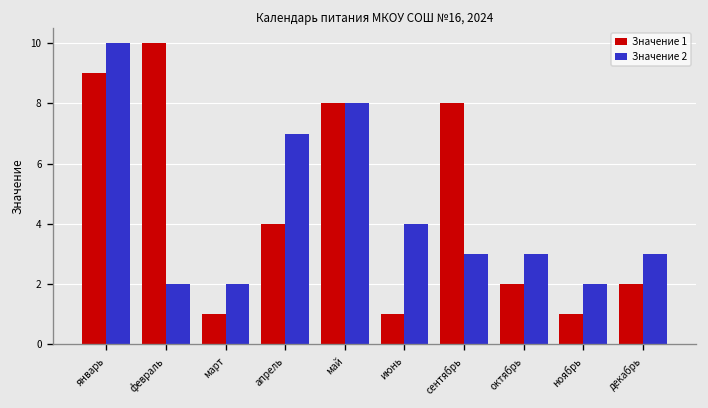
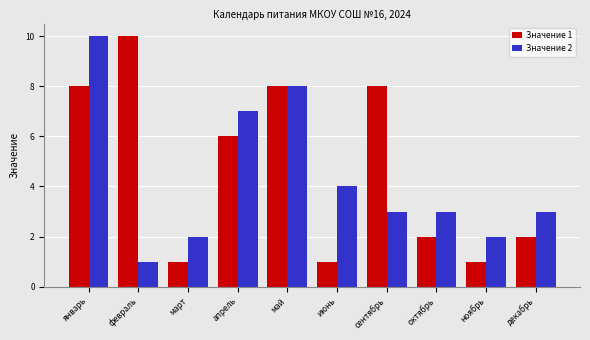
Значение 1, январь: 9 -> 8
Значение 2, февраль: 2 -> 1
Значение 1, апрель: 4 -> 6
